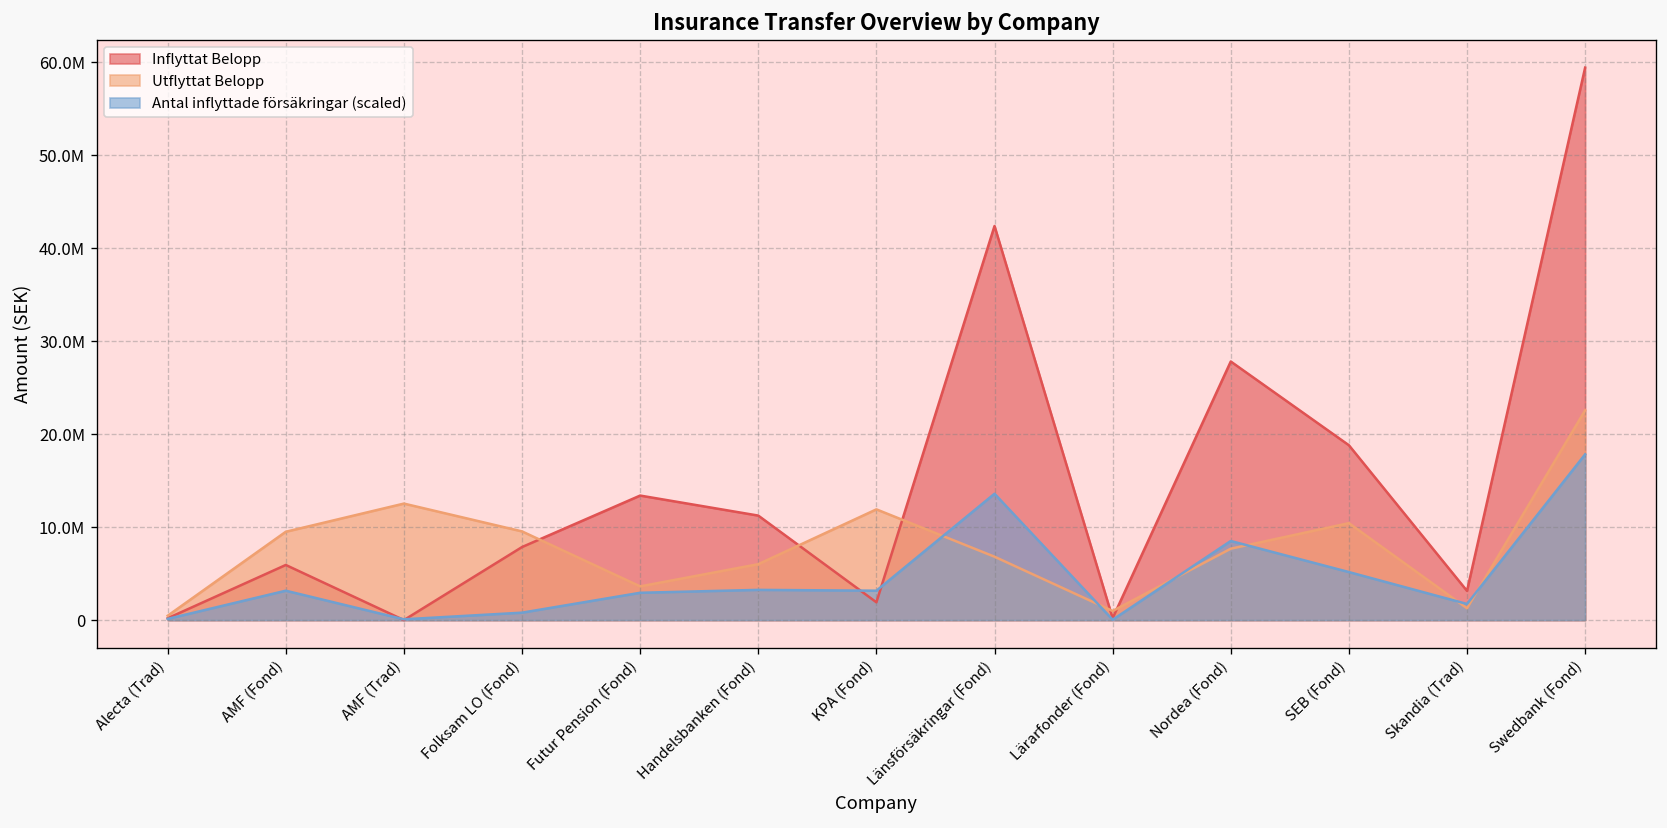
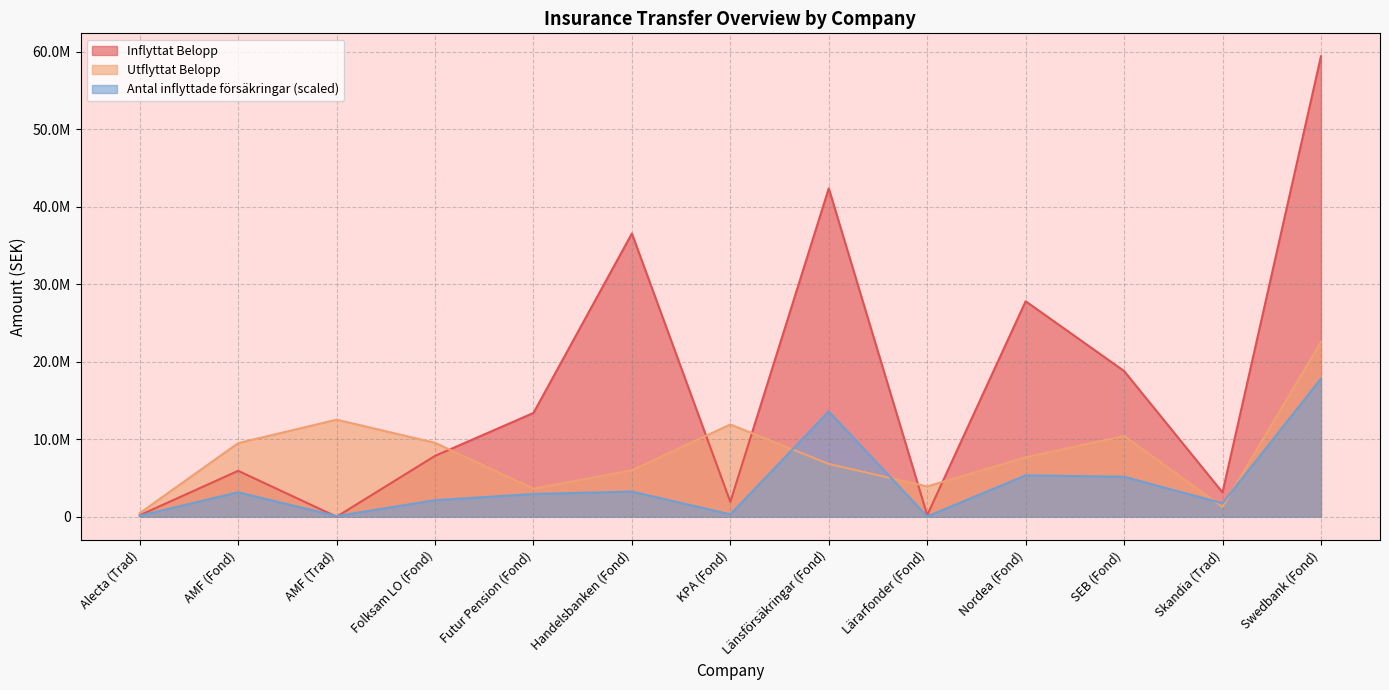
Antal inflyttade försäkringar (scaled), Folksam LO (Fond): 1000000 -> 2000000
Inflyttat Belopp, Handelsbanken (Fond): 11000000 -> 37000000
Antal inflyttade försäkringar (scaled), KPA (Fond): 3000000 -> 0
Utflyttat Belopp, Lärarfonder (Fond): 1000000 -> 4000000
Antal inflyttade försäkringar (scaled), Nordea (Fond): 9000000 -> 5000000
